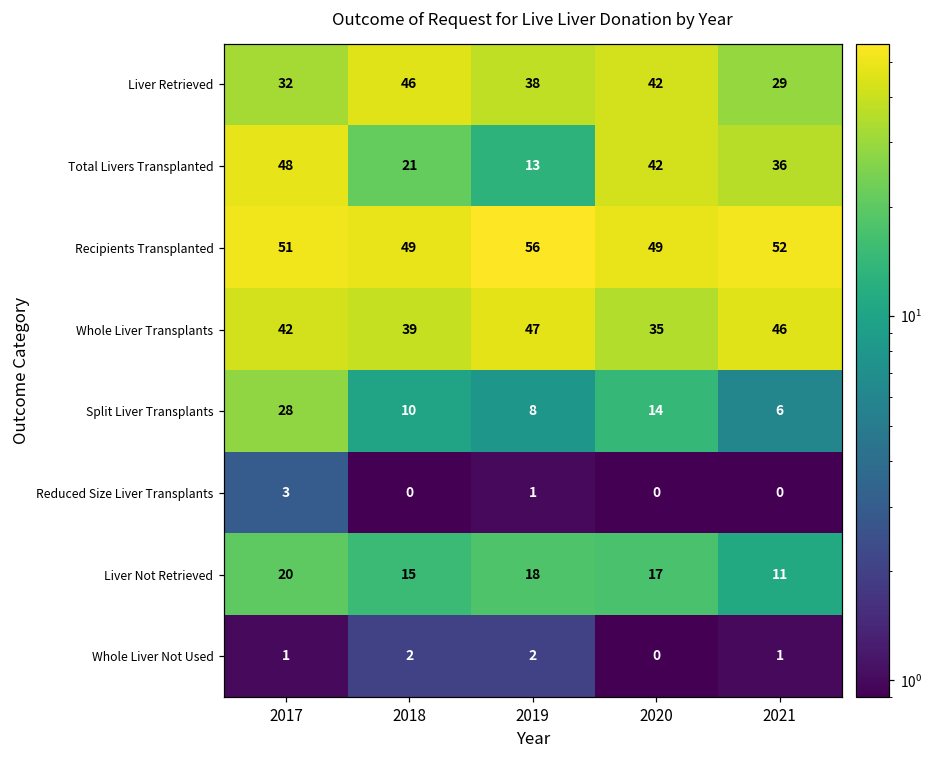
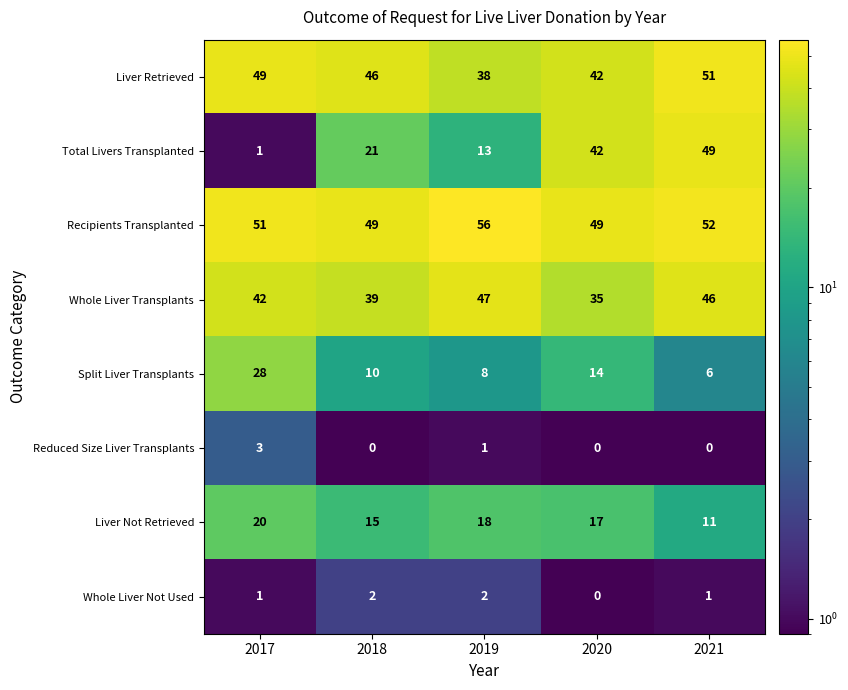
Liver Retrieved, 2017: 32 -> 49
Liver Retrieved, 2021: 29 -> 51
Total Livers Transplanted, 2017: 48 -> 1
Total Livers Transplanted, 2021: 36 -> 49
